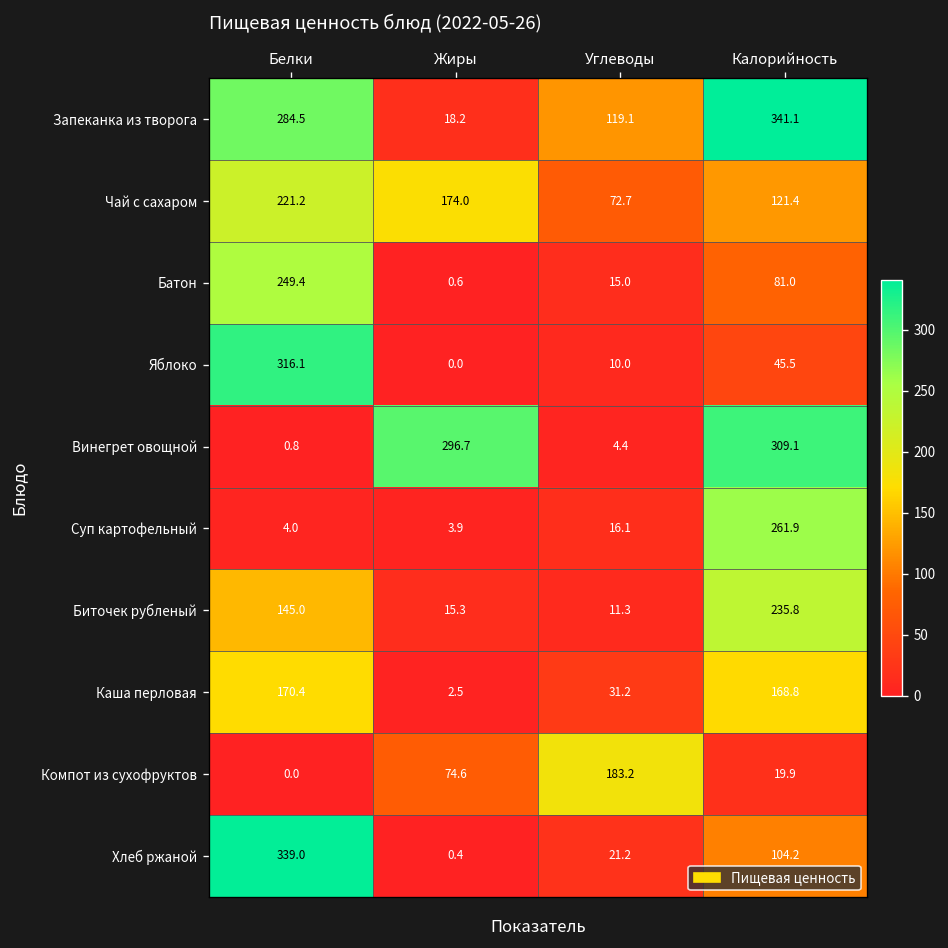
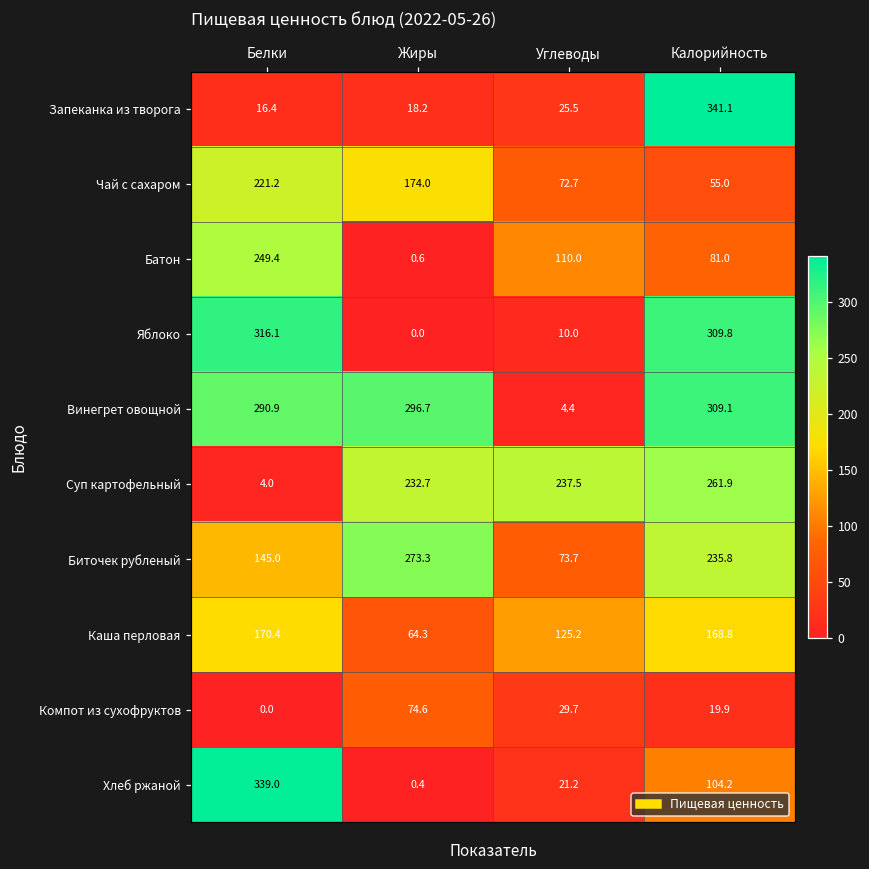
Запеканка из творога, Белки: 284.5 -> 16.4
Запеканка из творога, Углеводы: 119.1 -> 25.5
Чай с сахаром, Калорийность: 121.4 -> 55.0
Батон, Углеводы: 15.0 -> 110.0
Яблоко, Калорийность: 45.5 -> 309.8
Винегрет овощной, Белки: 0.8 -> 290.9
Суп картофельный, Жиры: 3.9 -> 232.7
Суп картофельный, Углеводы: 16.1 -> 237.5
Биточек рубленый, Жиры: 15.3 -> 273.3
Биточек рубленый, Углеводы: 11.3 -> 73.7
Каша перловая, Жиры: 2.5 -> 64.3
Каша перловая, Углеводы: 31.2 -> 125.2
Компот из сухофруктов, Углеводы: 183.2 -> 29.7
